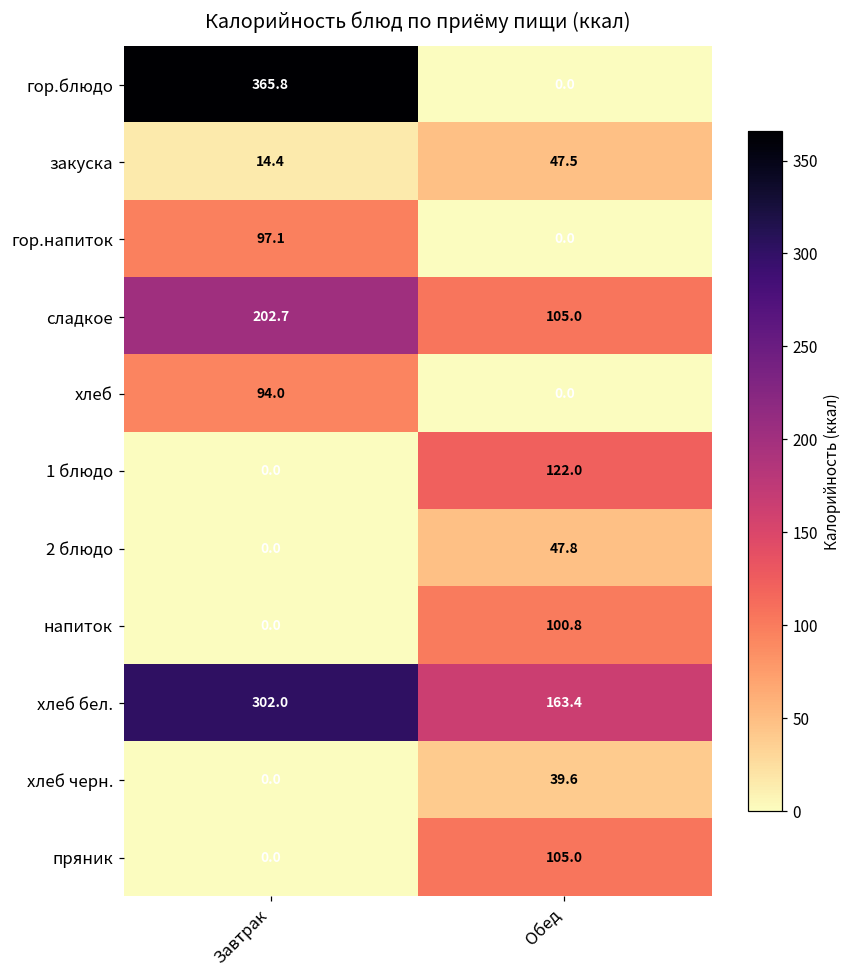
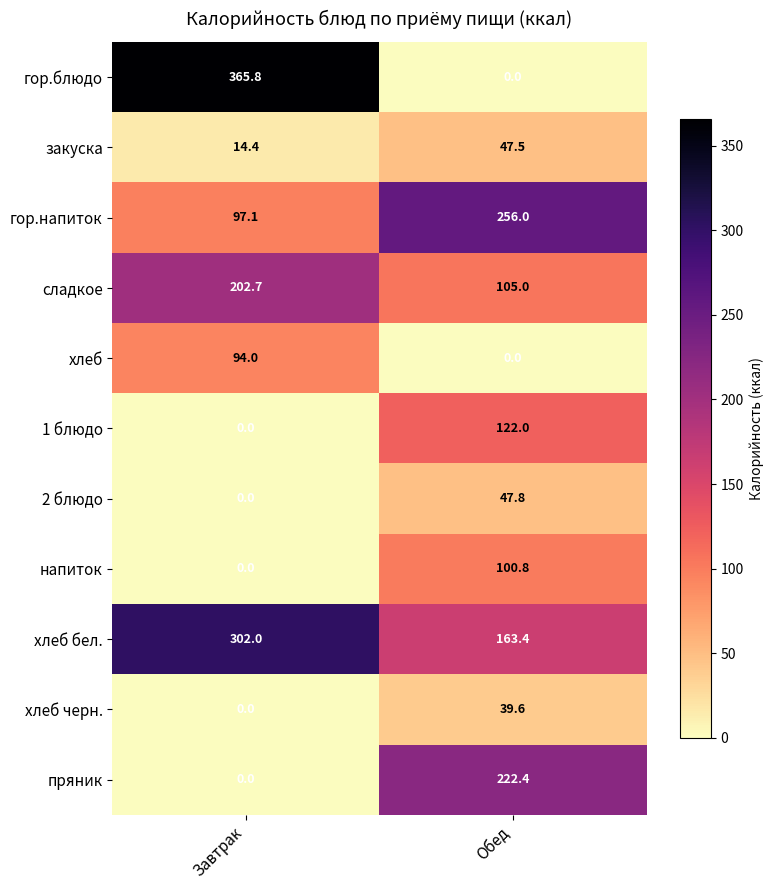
гор.напиток, Обед: 0.0 -> 256.0
пряник, Обед: 105.0 -> 222.4
